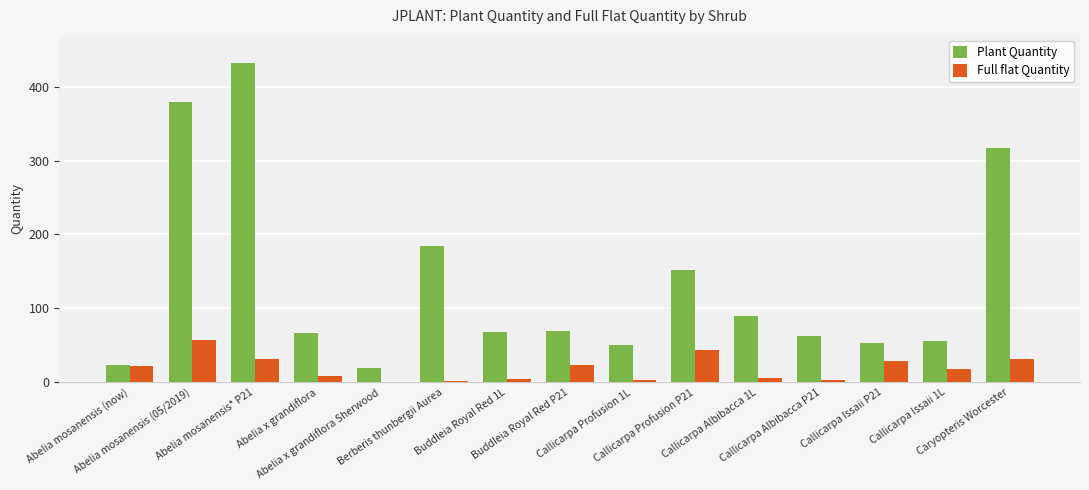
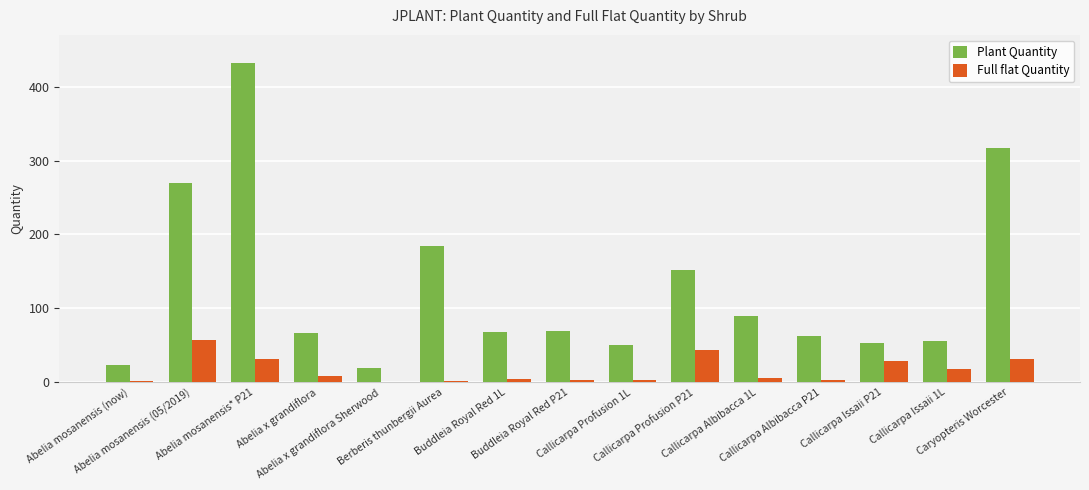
Full flat Quantity, Abelia mosanensis (now): 20 -> 0
Plant Quantity, Abelia mosanensis (05/2019): 380 -> 270
Full flat Quantity, Buddleia Royal Red P21: 20 -> 0
